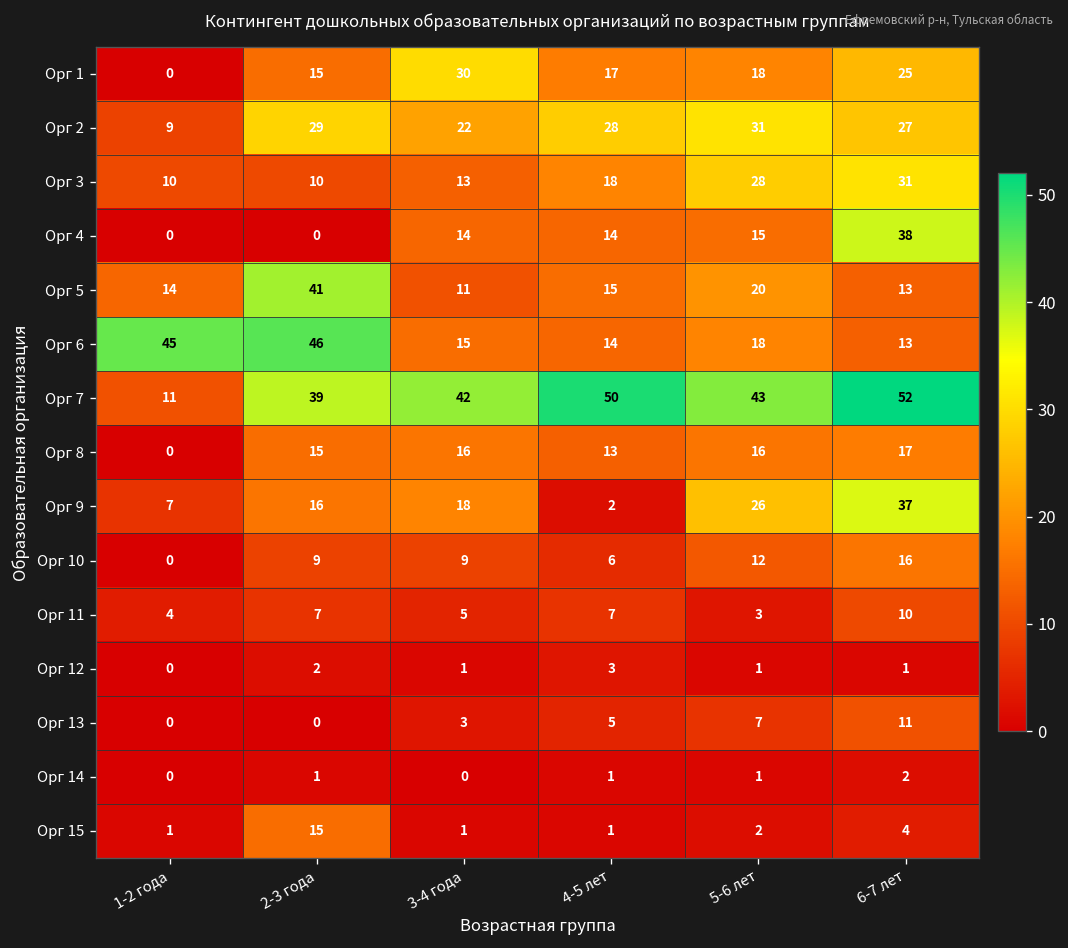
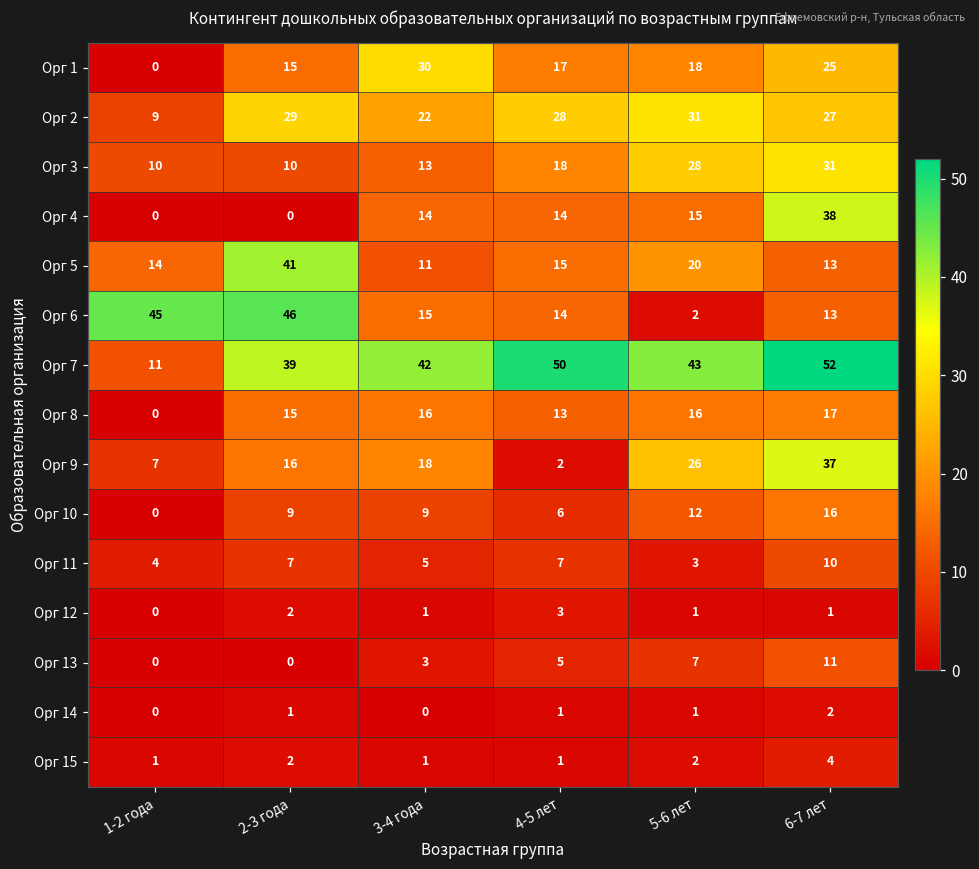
Орг 6, 5-6 лет: 18 -> 2
Орг 15, 2-3 года: 15 -> 2
